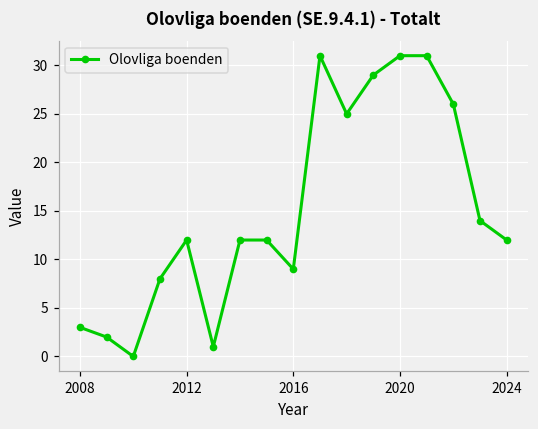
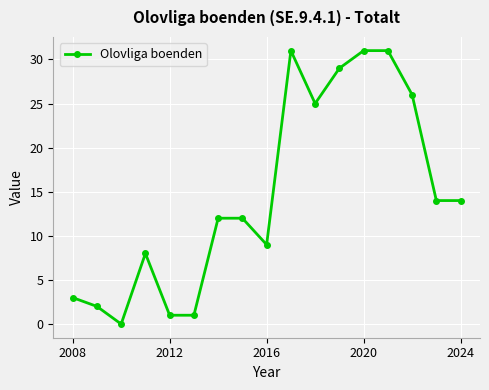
2012: 12 -> 1
2024: 12 -> 14
